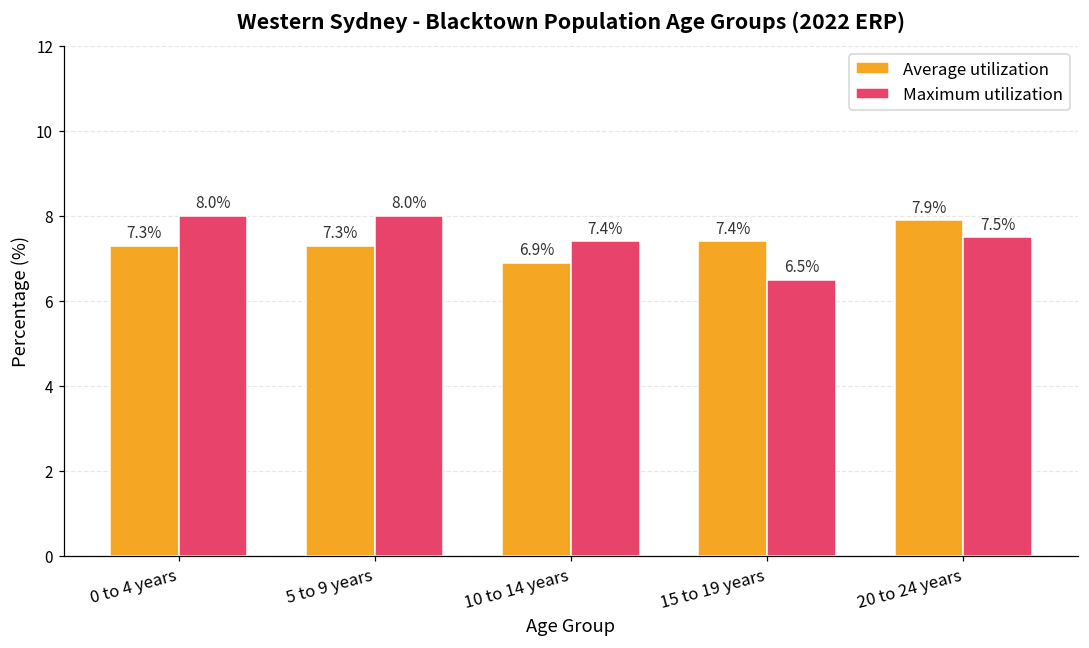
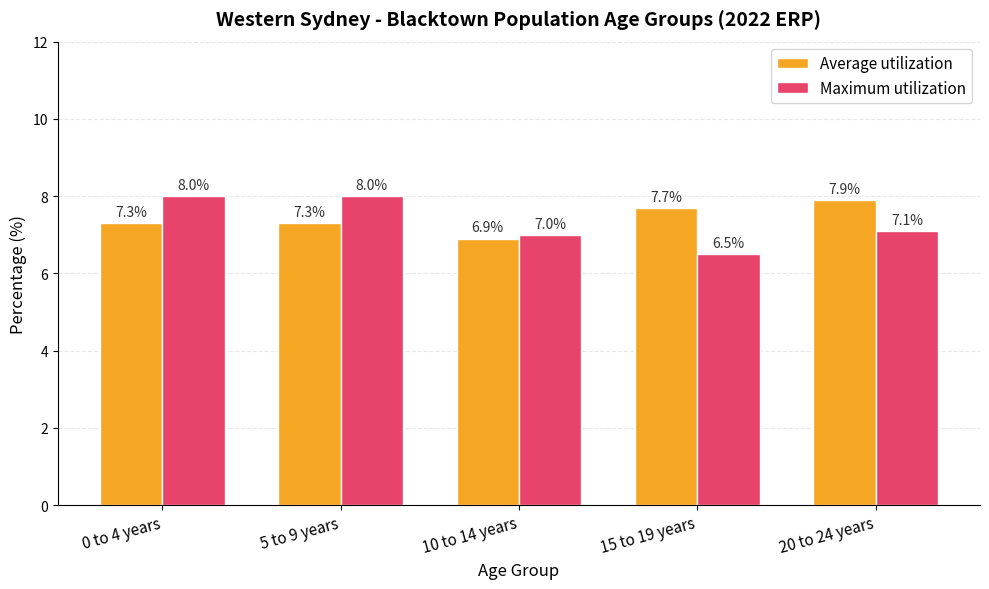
Maximum utilization, 10 to 14 years: 7.4% -> 7.0%
Average utilization, 15 to 19 years: 7.4% -> 7.7%
Maximum utilization, 20 to 24 years: 7.5% -> 7.1%
